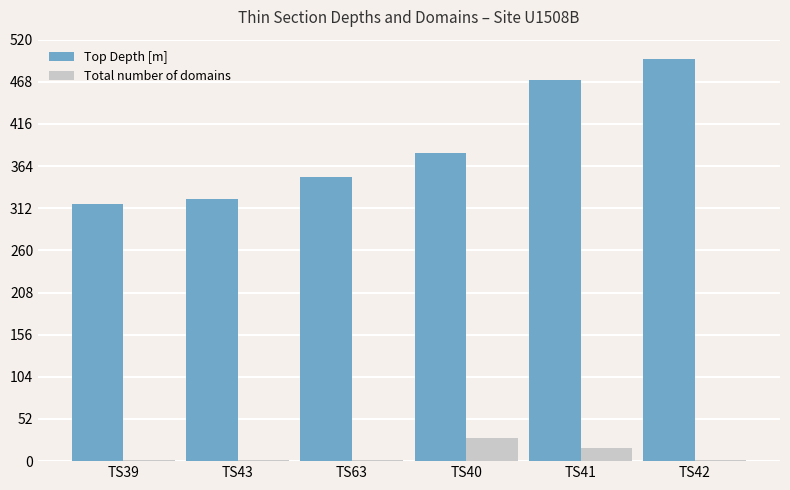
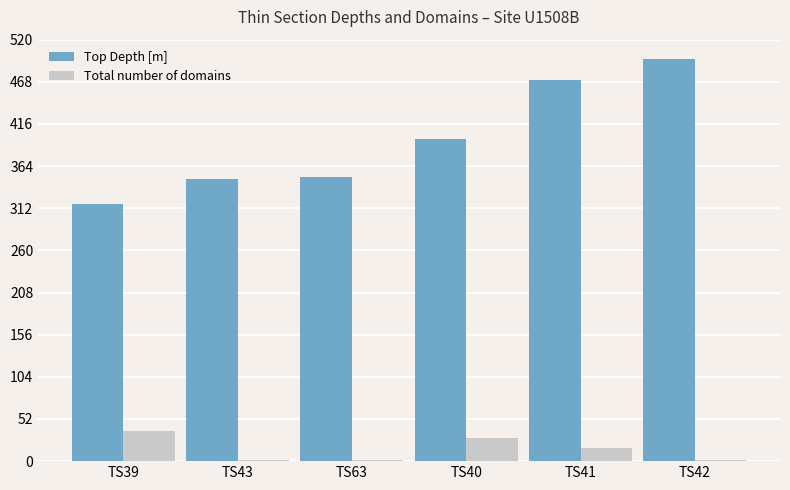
Total number of domains, TS39: 0 -> 40
Top Depth [m], TS43: 320 -> 350
Top Depth [m], TS40: 380 -> 400
